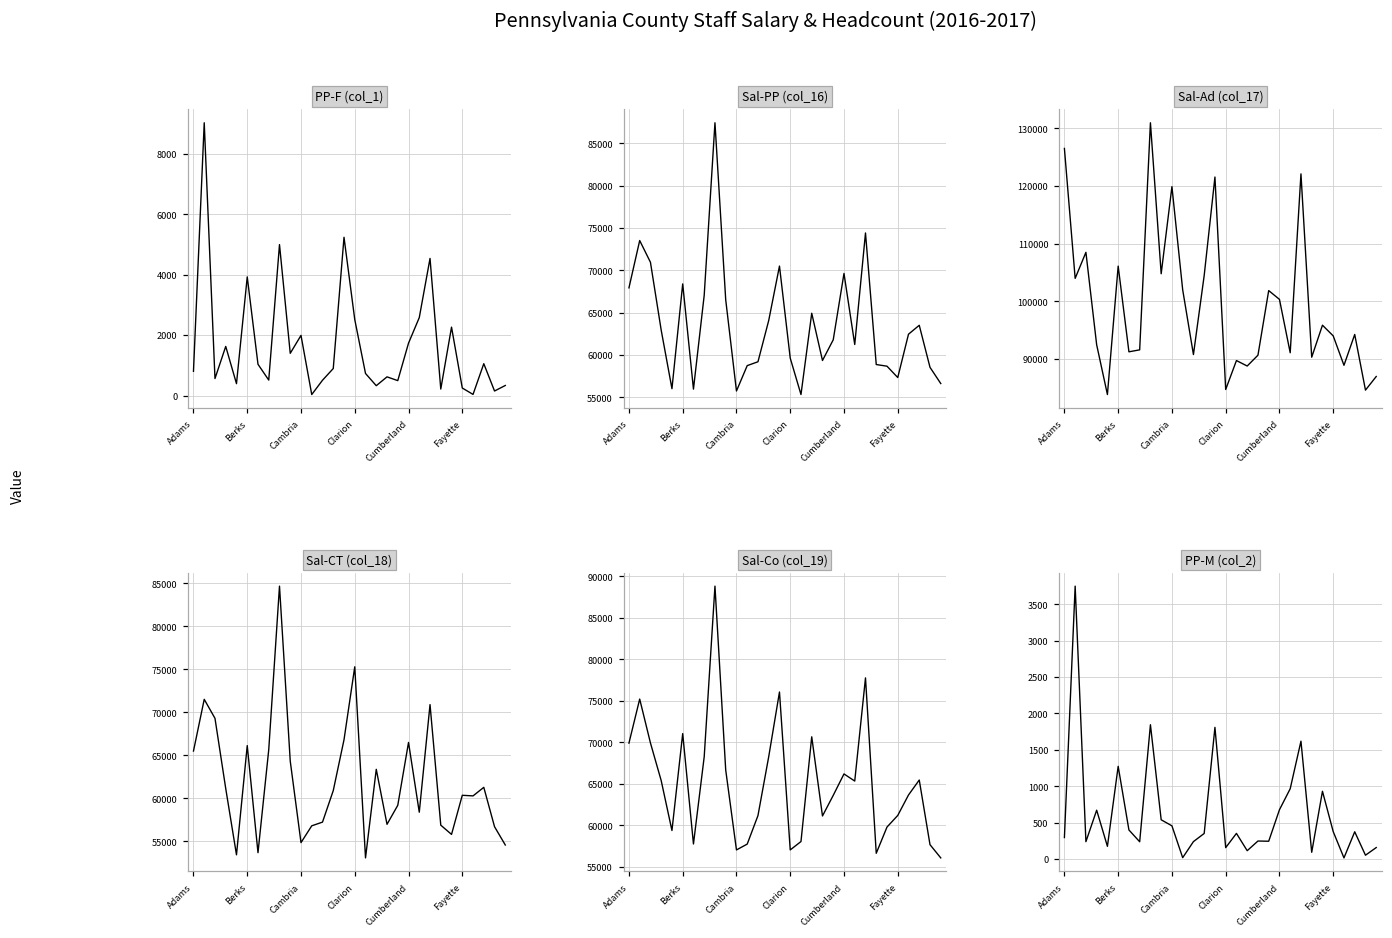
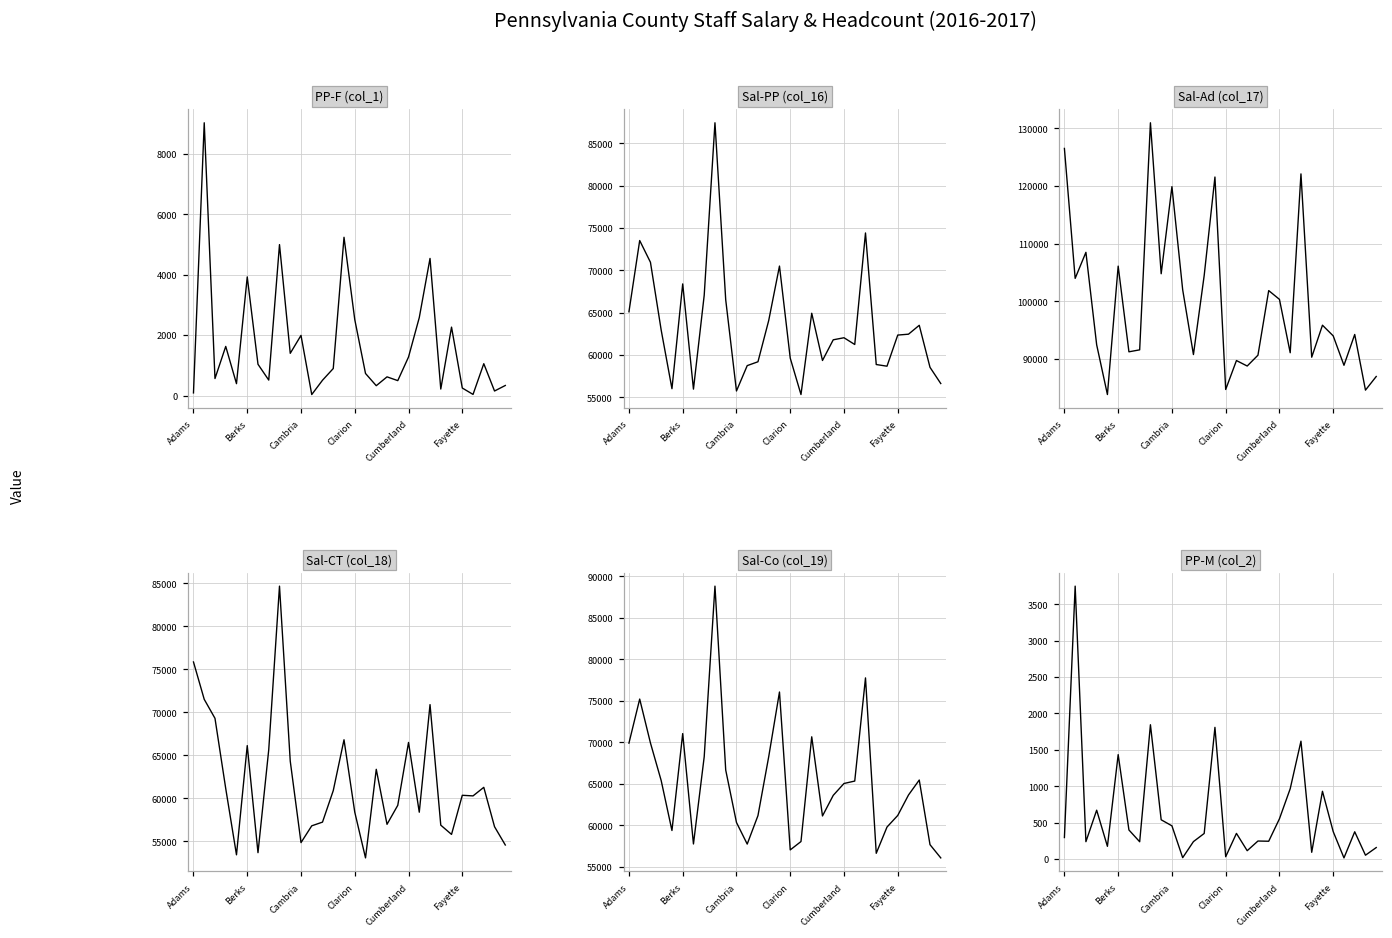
PP-F (col_1), Adams: 800 -> 100
PP-F (col_1), Cumberland: 1700 -> 1300
Sal-PP (col_16), Adams: 68000 -> 65000
Sal-PP (col_16), Cumberland: 70000 -> 62000
Sal-PP (col_16), Fayette: 57000 -> 62000
Sal-CT (col_18), Adams: 65000 -> 76000
Sal-CT (col_18), Clarion: 75000 -> 58000
Sal-Co (col_19), Cambria: 57000 -> 60000
Sal-Co (col_19), Cumberland: 66000 -> 65000
PP-M (col_2), Berks: 1300 -> 1400
PP-M (col_2), Clarion: 200 -> 0
PP-M (col_2), Cumberland: 700 -> 600
